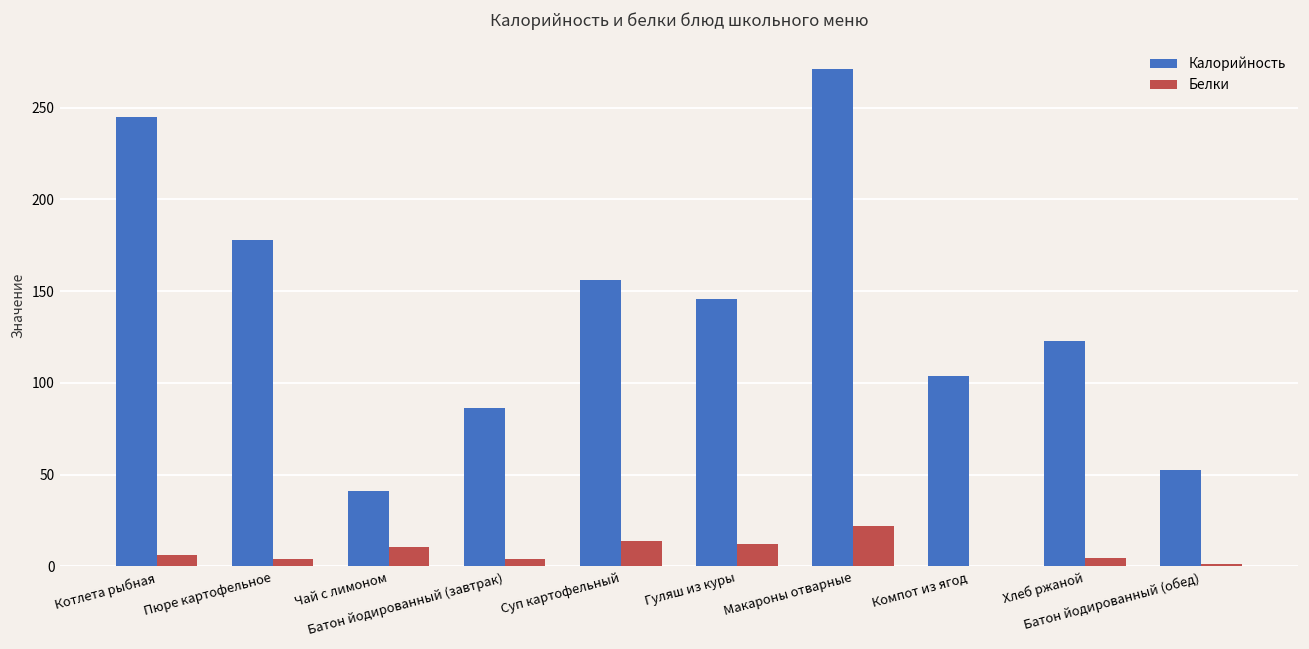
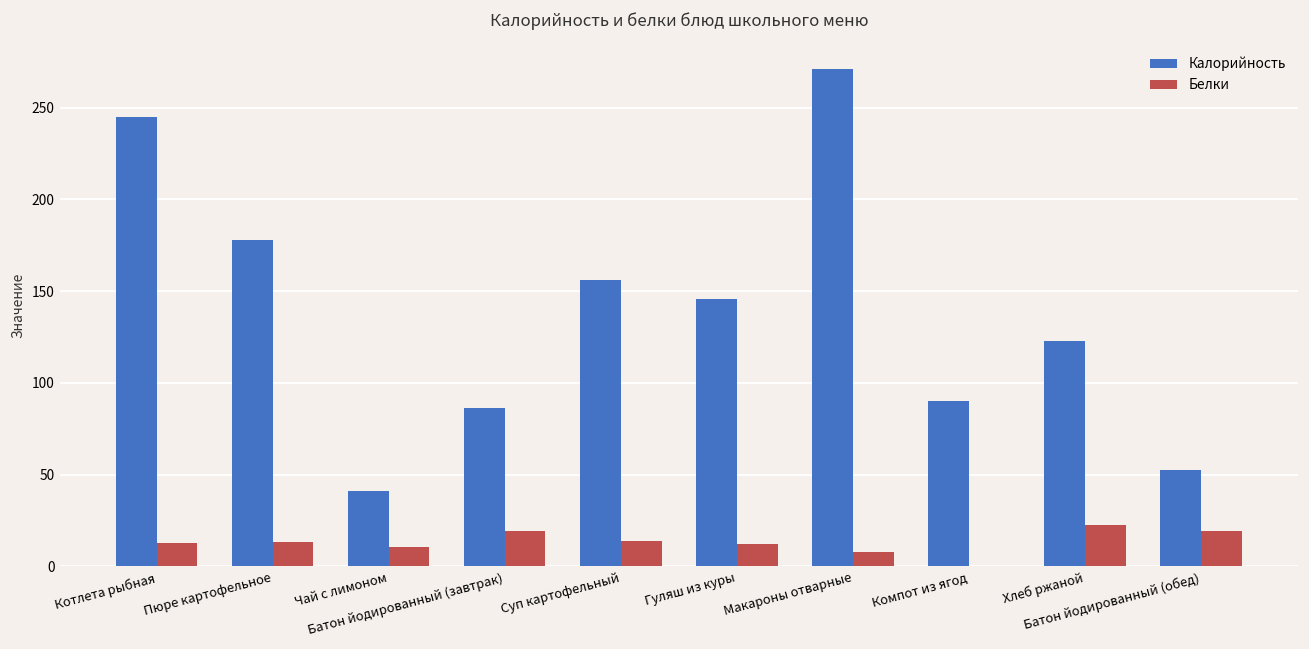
Белки, Котлета рыбная: 6 -> 13
Белки, Пюре картофельное: 4 -> 13
Белки, Батон йодированный (завтрак): 4 -> 19
Белки, Макароны отварные: 22 -> 8
Калорийность, Компот из ягод: 104 -> 90
Белки, Хлеб ржаной: 4 -> 22
Белки, Батон йодированный (обед): 2 -> 19
